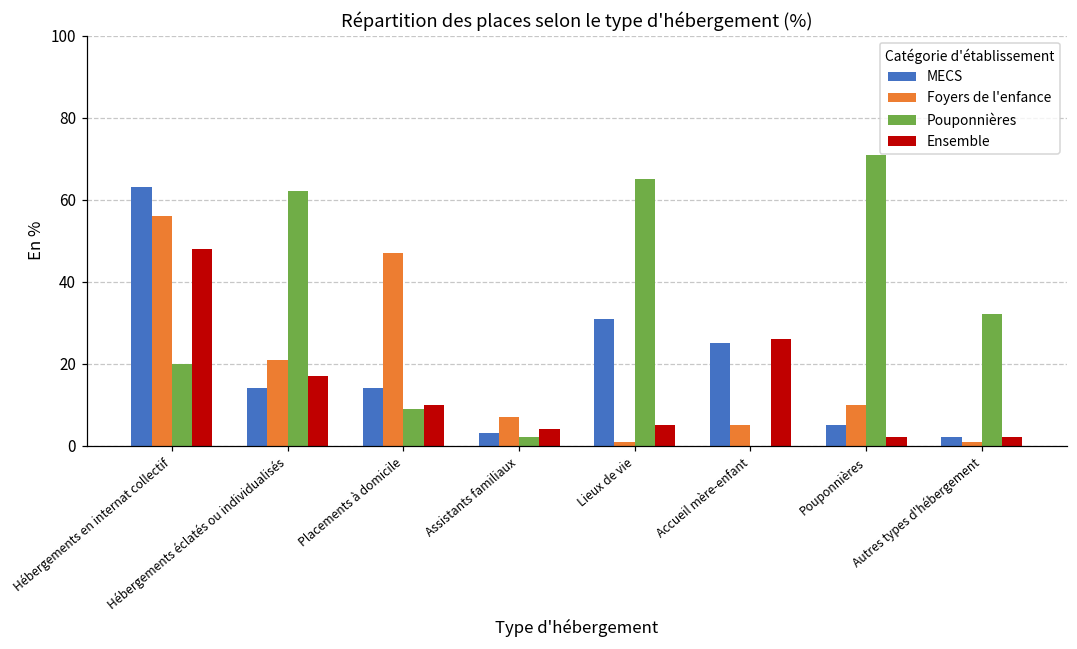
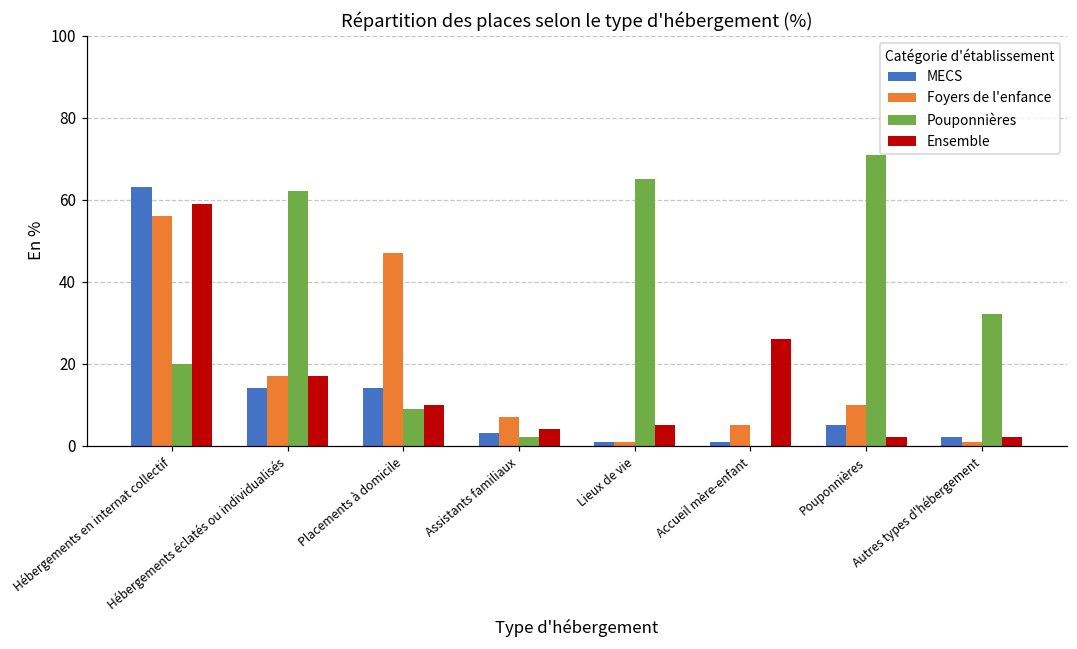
Ensemble, Hébergements en internat collectif: 48 -> 59
Foyers de l'enfance, Hébergements éclatés ou individualisés: 21 -> 17
MECS, Lieux de vie: 31 -> 1
MECS, Accueil mère-enfant: 25 -> 1
